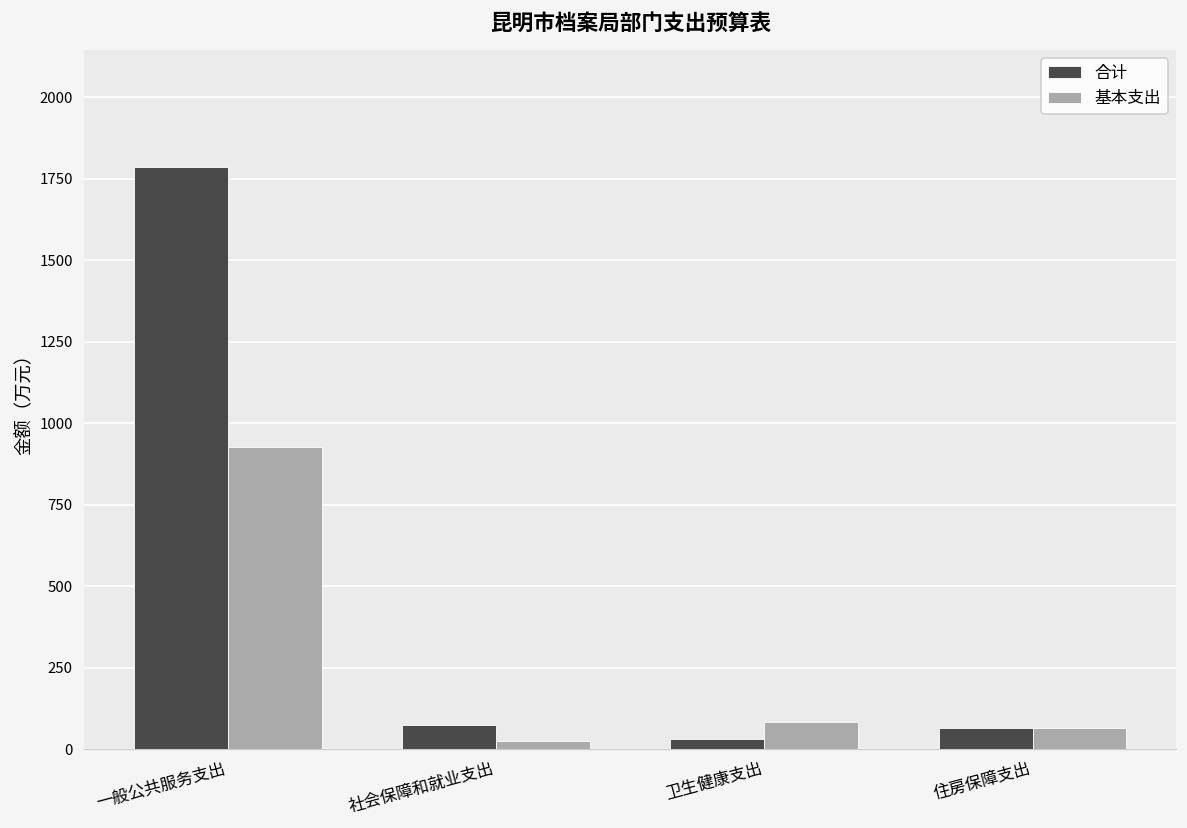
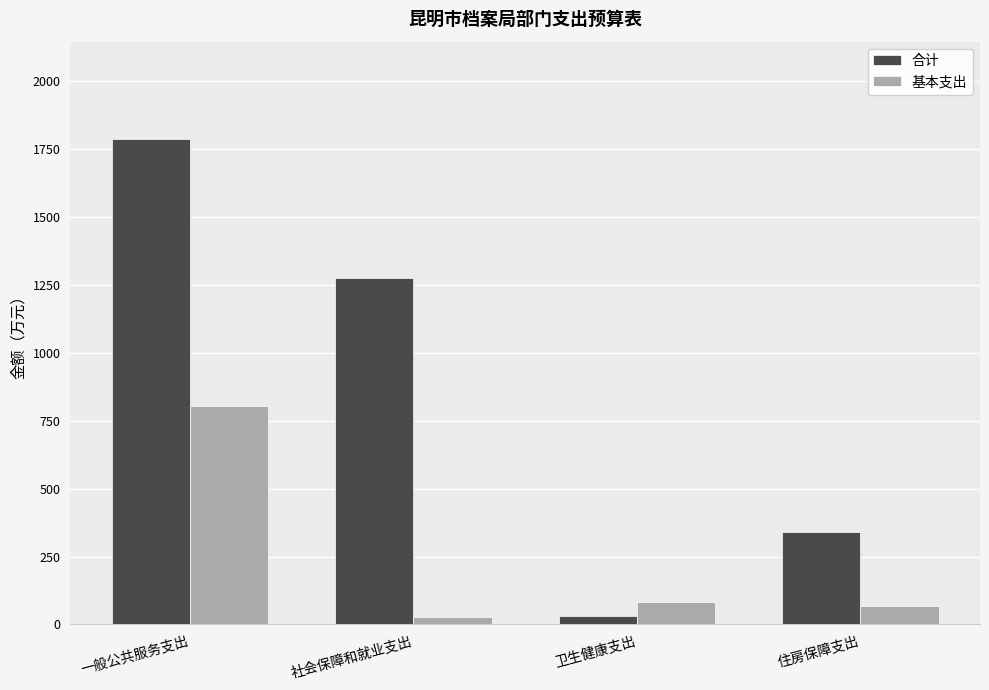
基本支出, 一般公共服务支出: 930 -> 800
合计, 社会保障和就业支出: 80 -> 1280
合计, 住房保障支出: 70 -> 340
